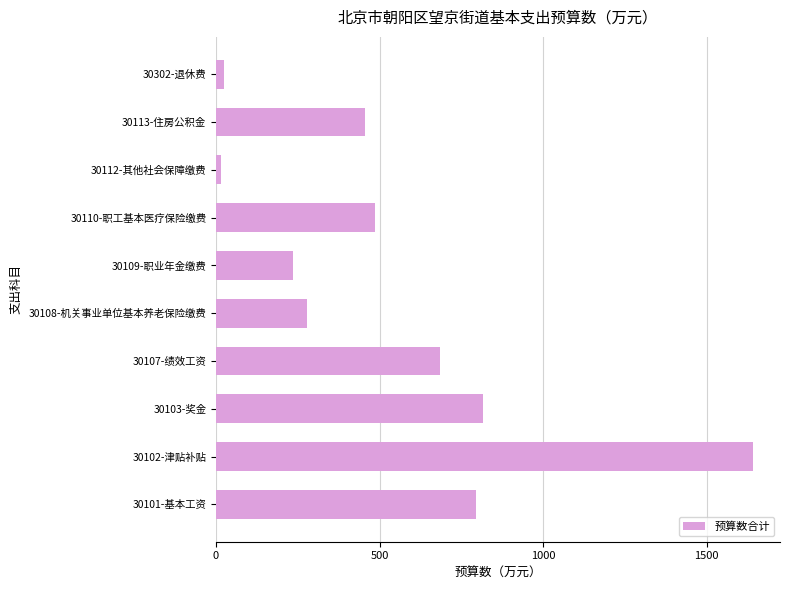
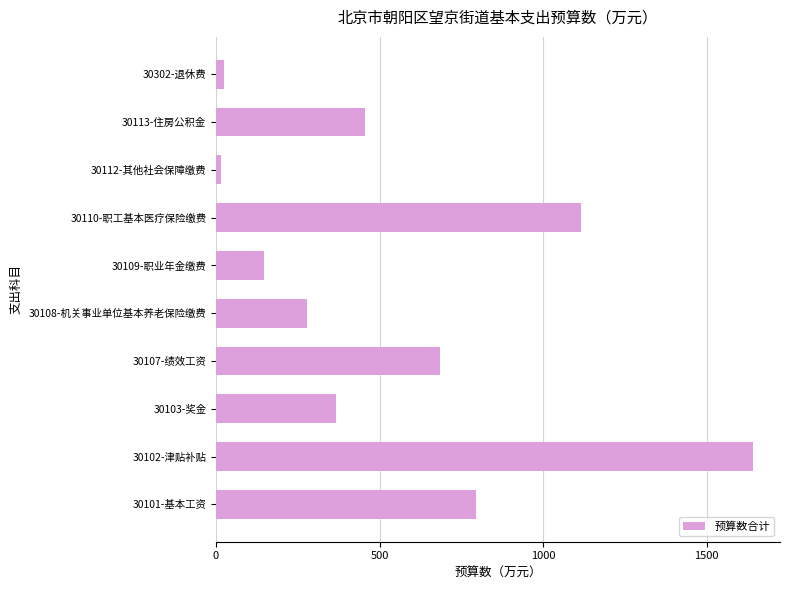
30110-职工基本医疗保险缴费: 480 -> 1120
30109-职业年金缴费: 240 -> 150
30103-奖金: 810 -> 370
